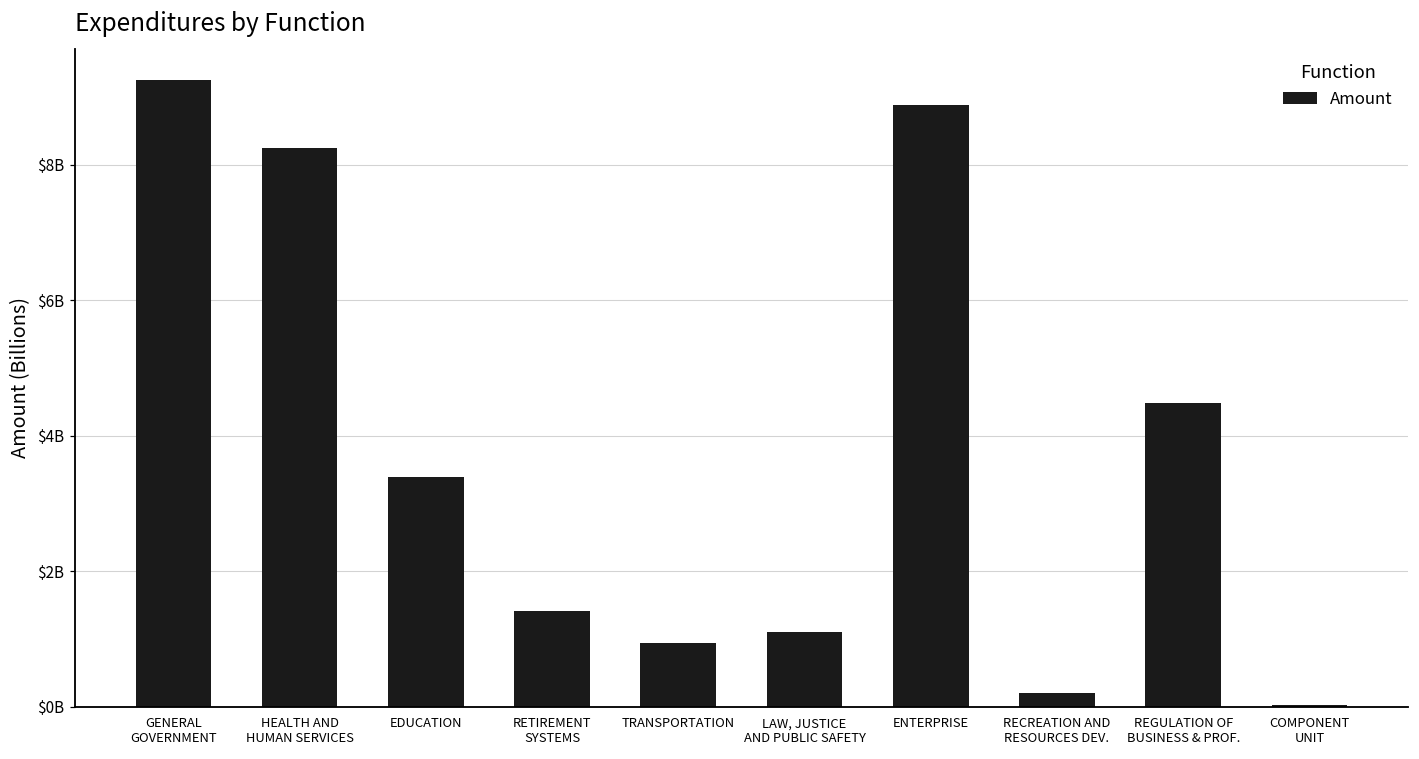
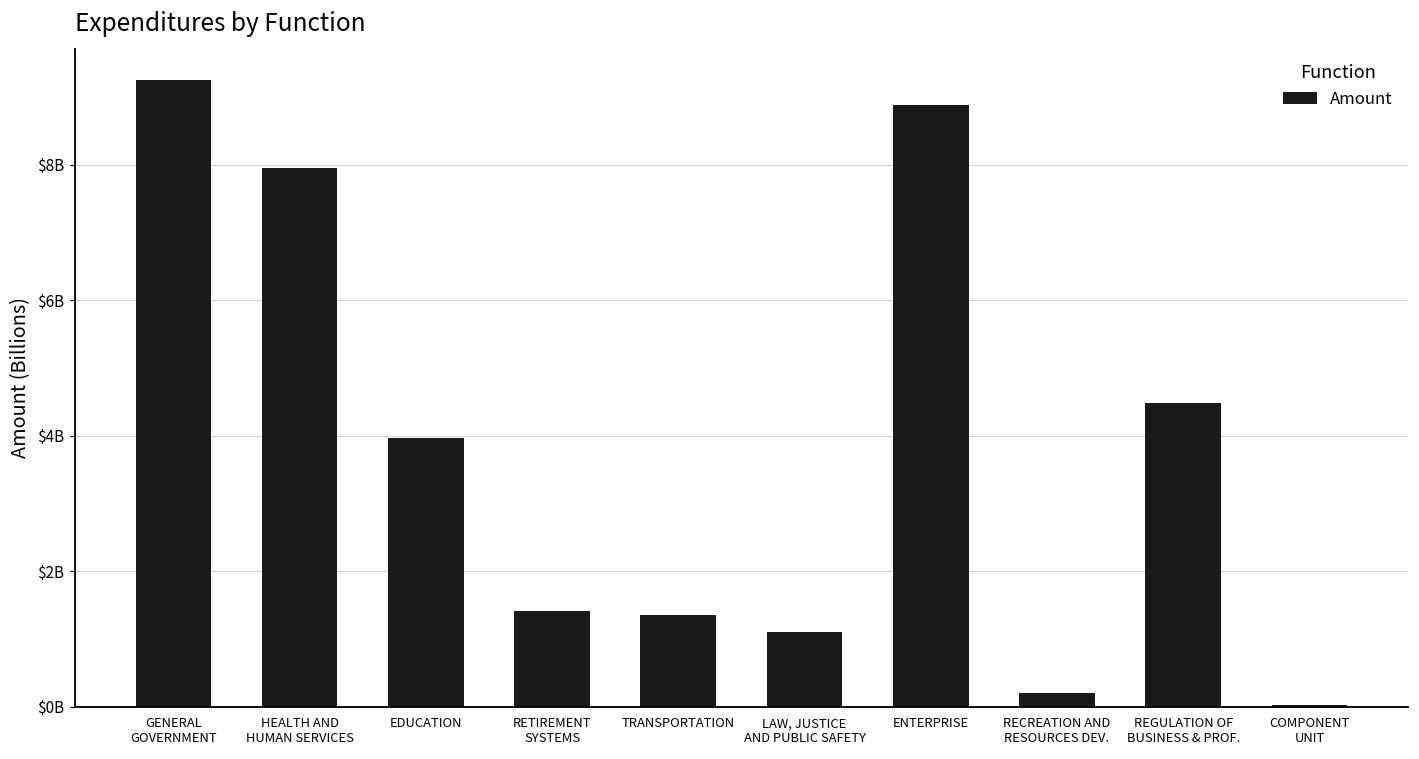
HEALTH AND HUMAN SERVICES: $8200000000 -> $8000000000
EDUCATION: $3400000000 -> $4000000000
TRANSPORTATION: $900000000 -> $1400000000
